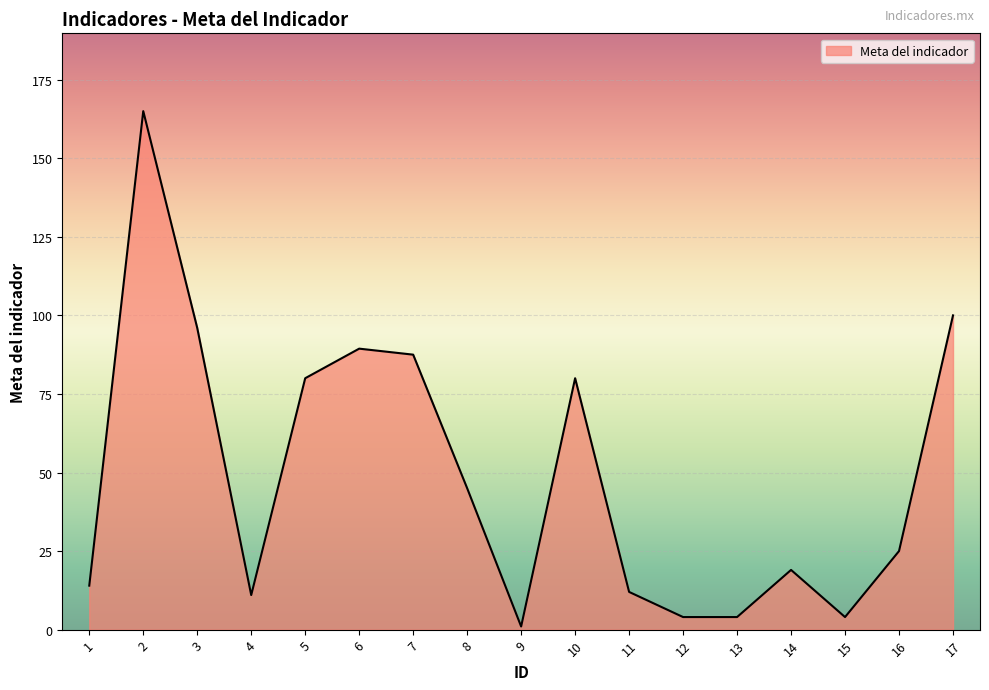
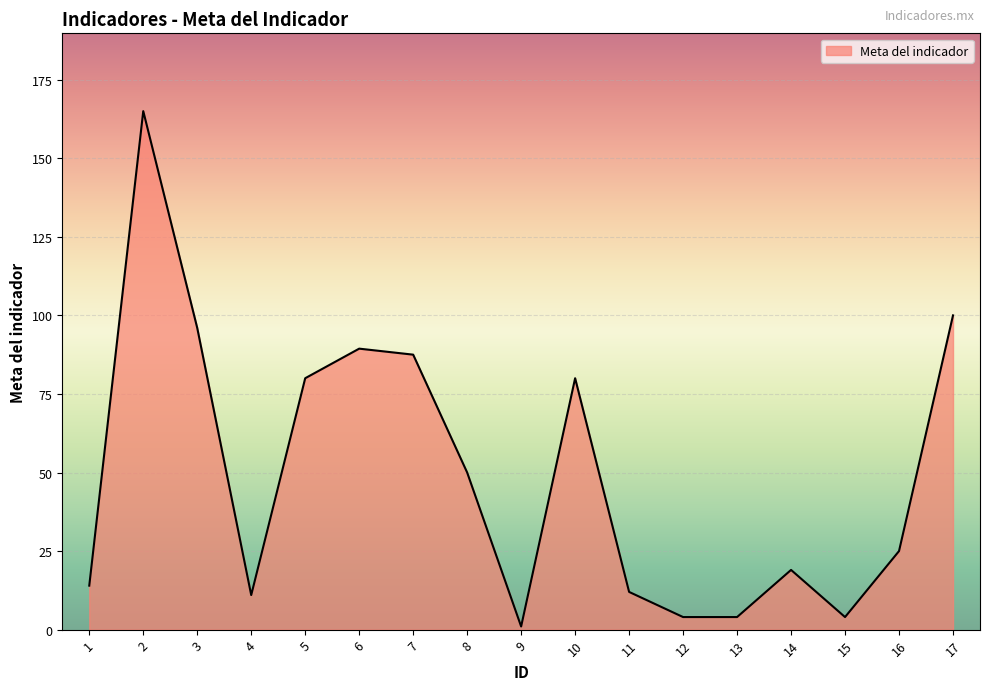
8: 45 -> 50
